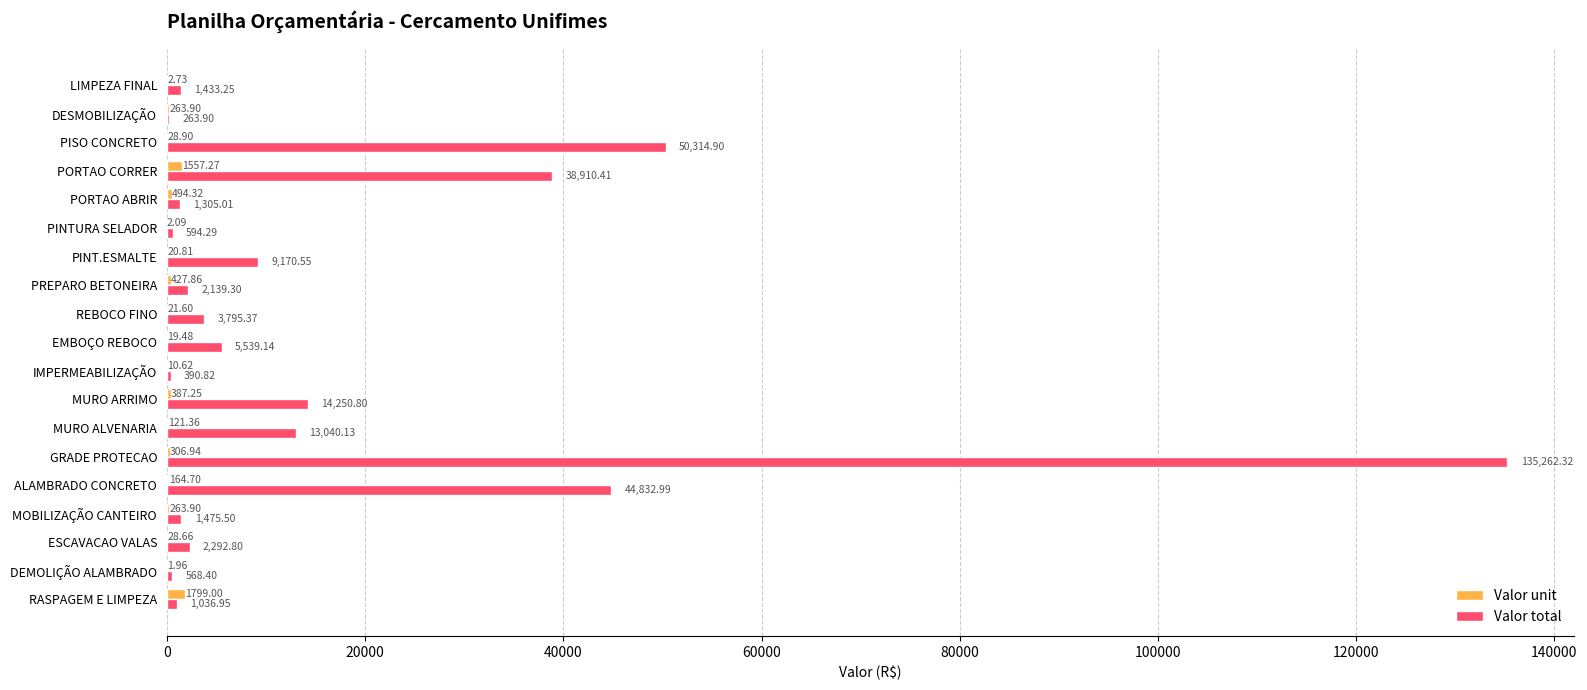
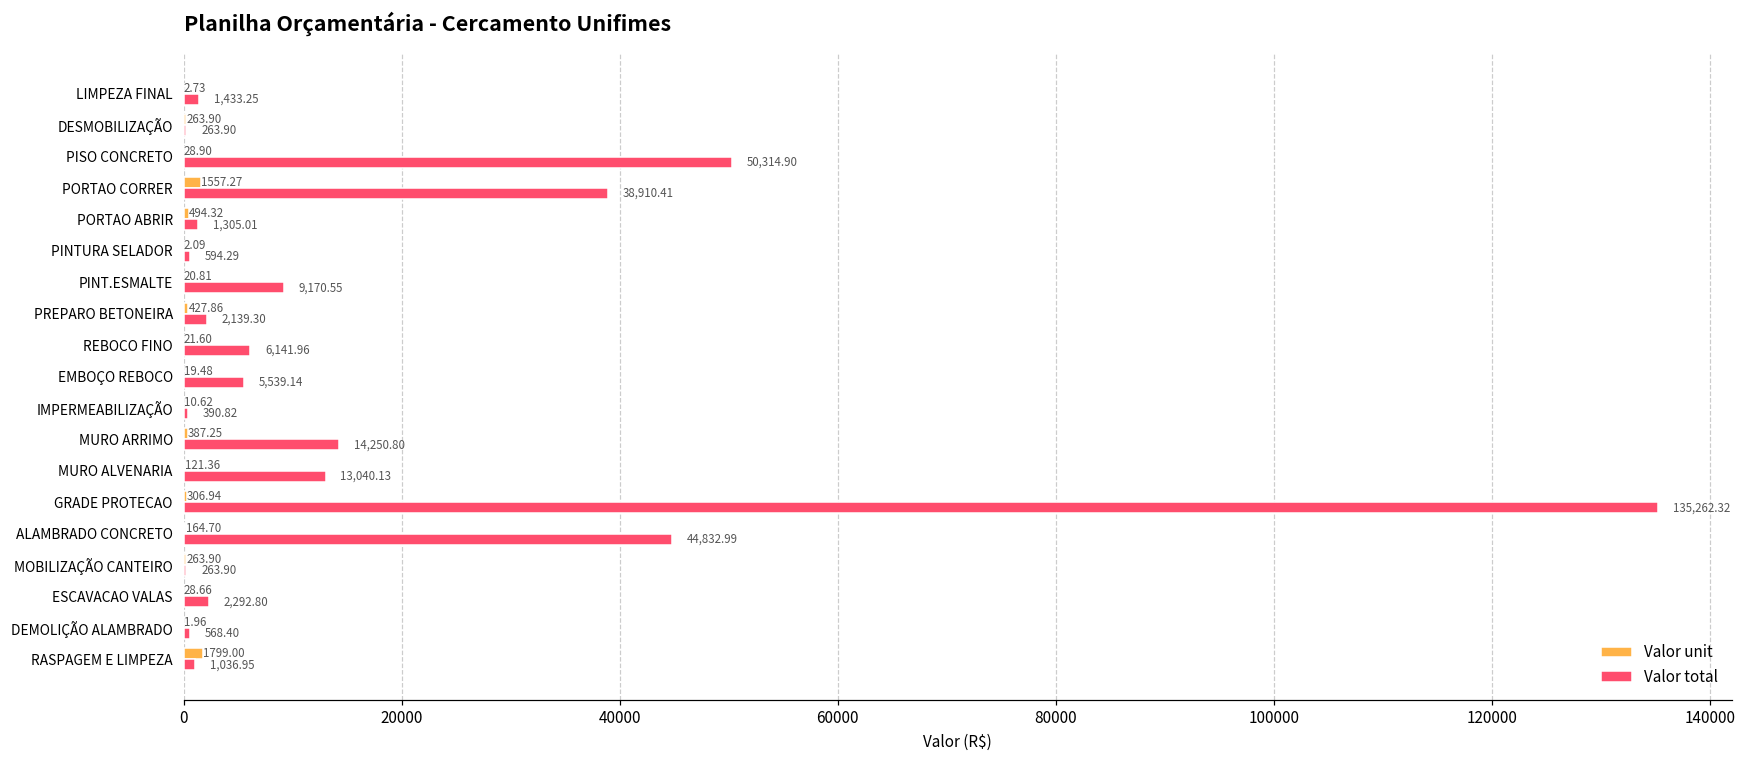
Valor total, REBOCO FINO: 3,795.37 -> 6,141.96
Valor total, MOBILIZAÇÃO CANTEIRO: 1,475.50 -> 263.90
